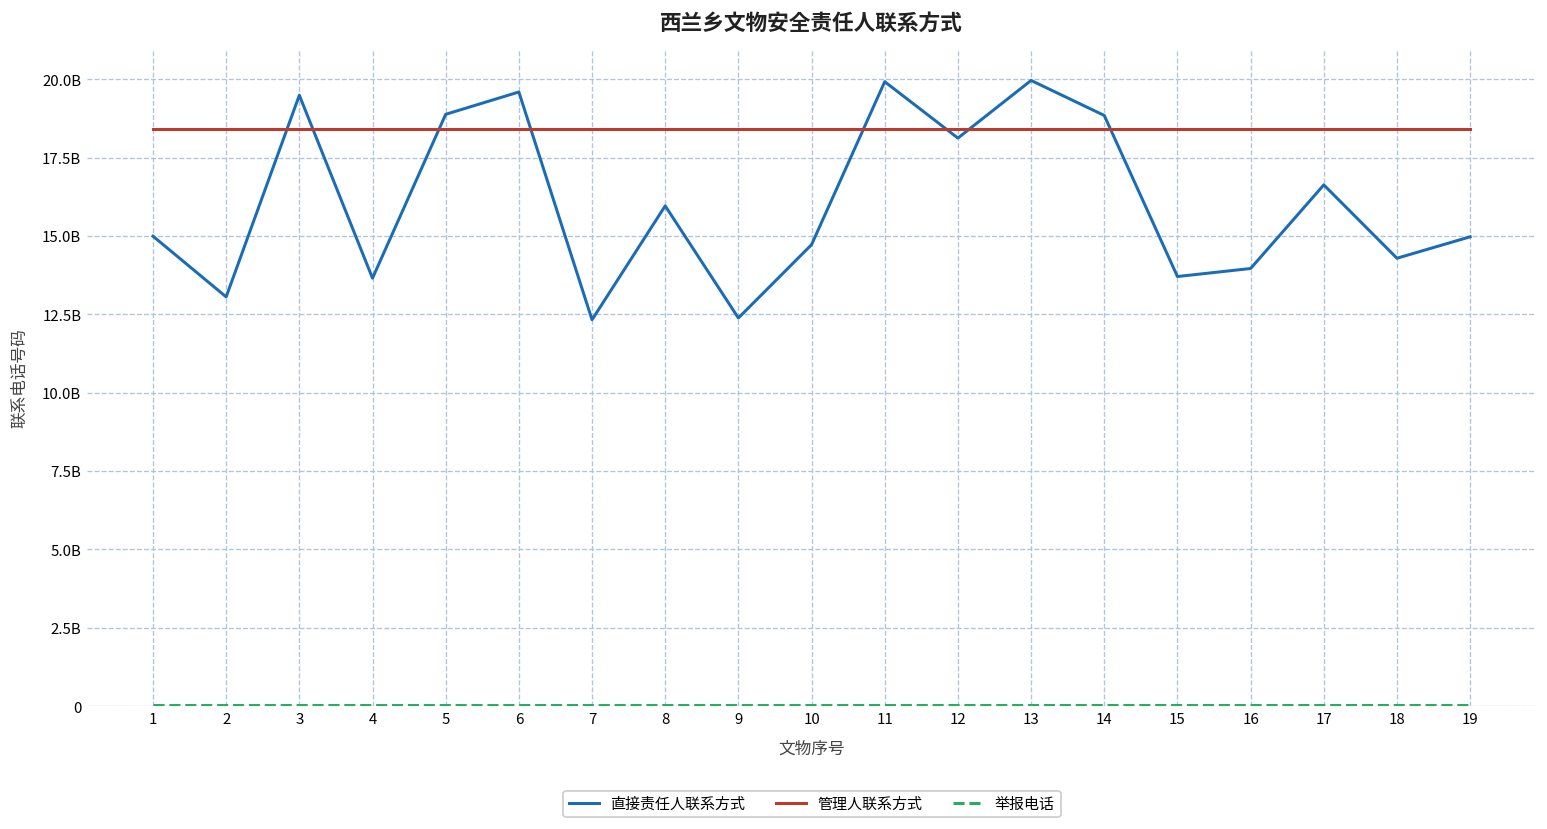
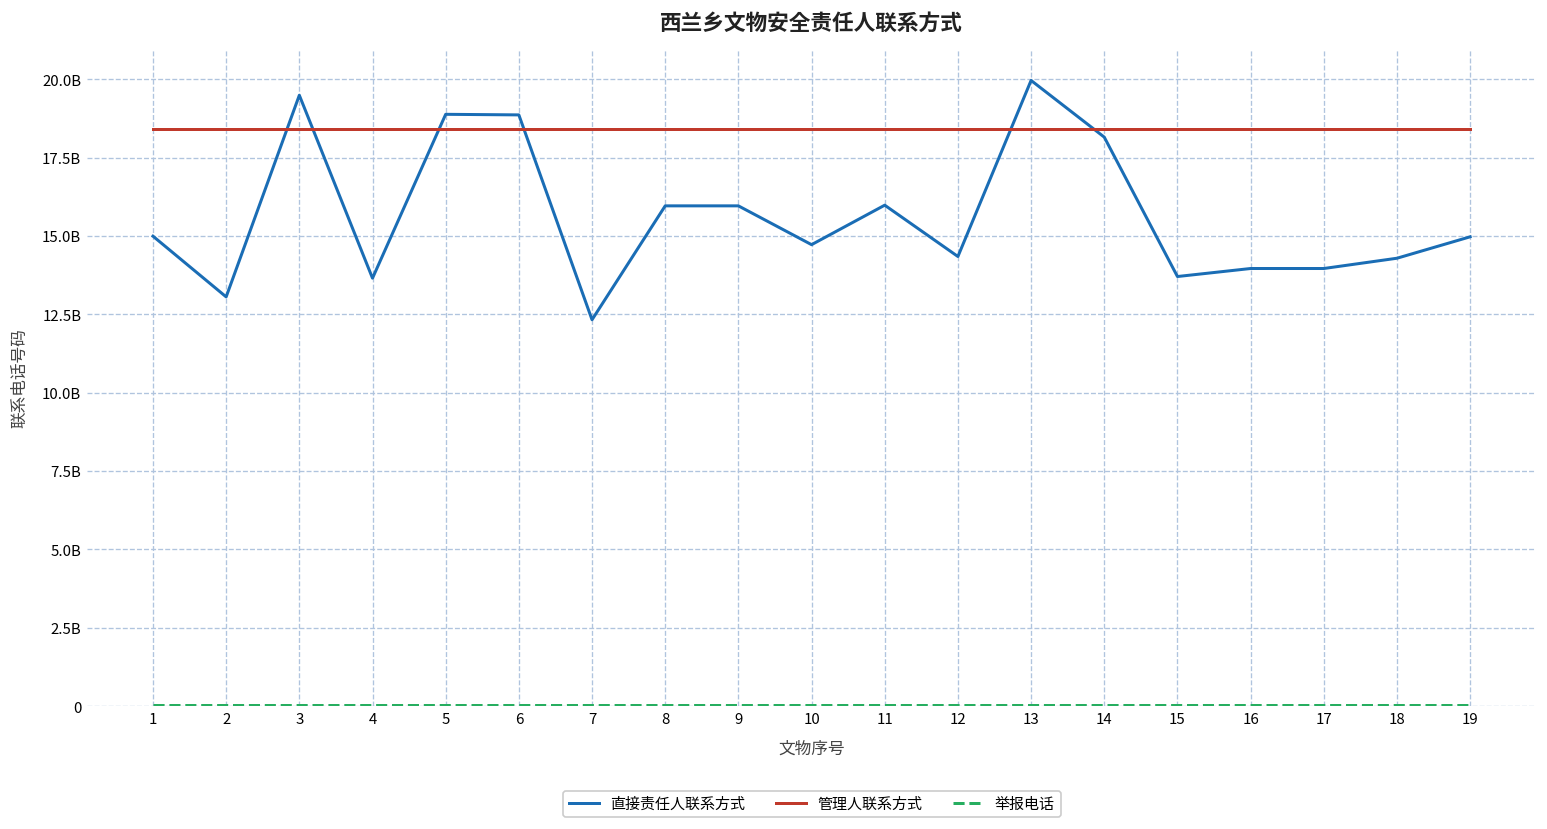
直接责任人联系方式, 6: 19600000000 -> 18900000000
直接责任人联系方式, 9: 12400000000 -> 16000000000
直接责任人联系方式, 11: 19900000000 -> 16000000000
直接责任人联系方式, 12: 18100000000 -> 14300000000
直接责任人联系方式, 14: 18800000000 -> 18200000000
直接责任人联系方式, 17: 16600000000 -> 14000000000
